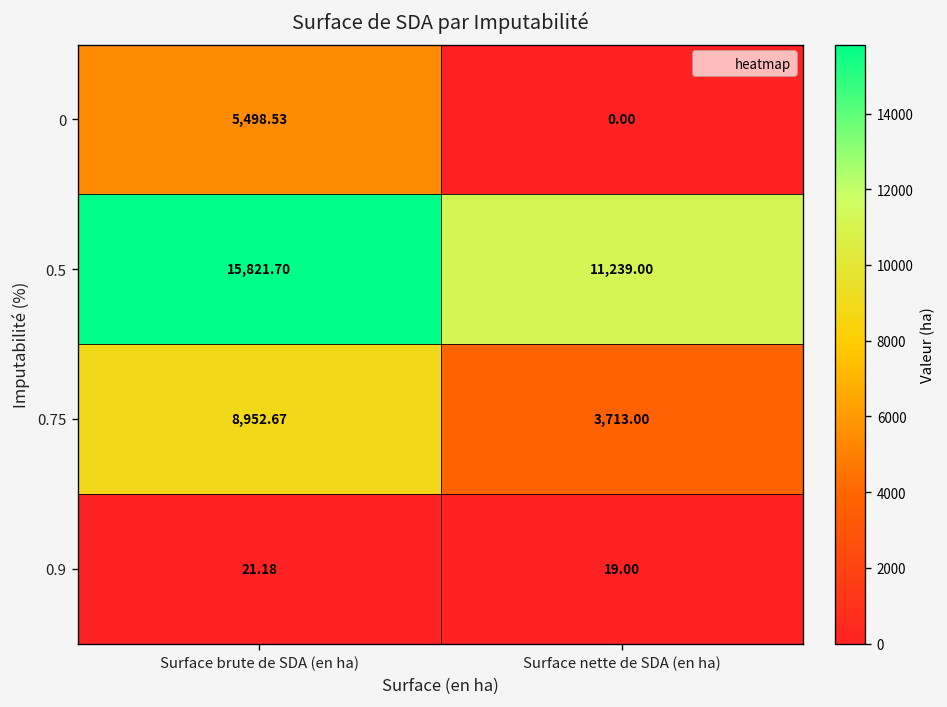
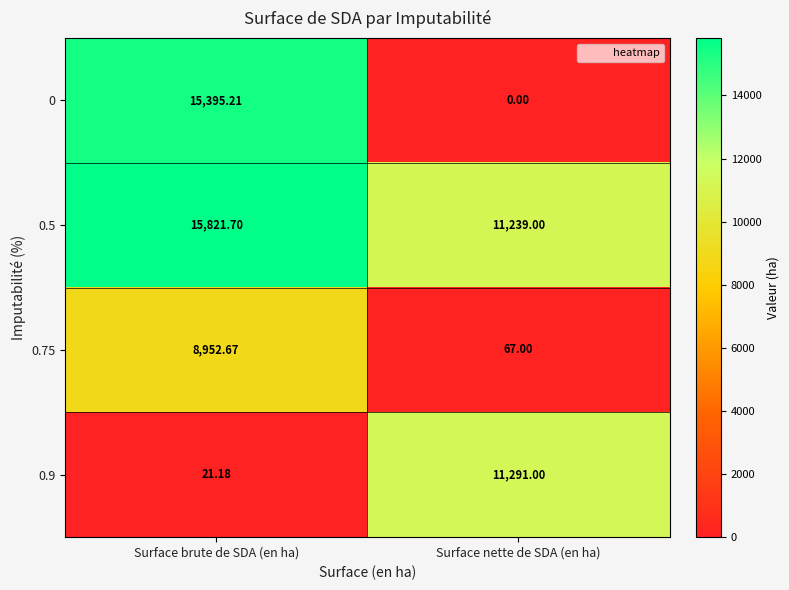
0, Surface brute de SDA (en ha): 5,498.53 -> 15,395.21
0.75, Surface nette de SDA (en ha): 3,713.00 -> 67.00
0.9, Surface nette de SDA (en ha): 19.00 -> 11,291.00
